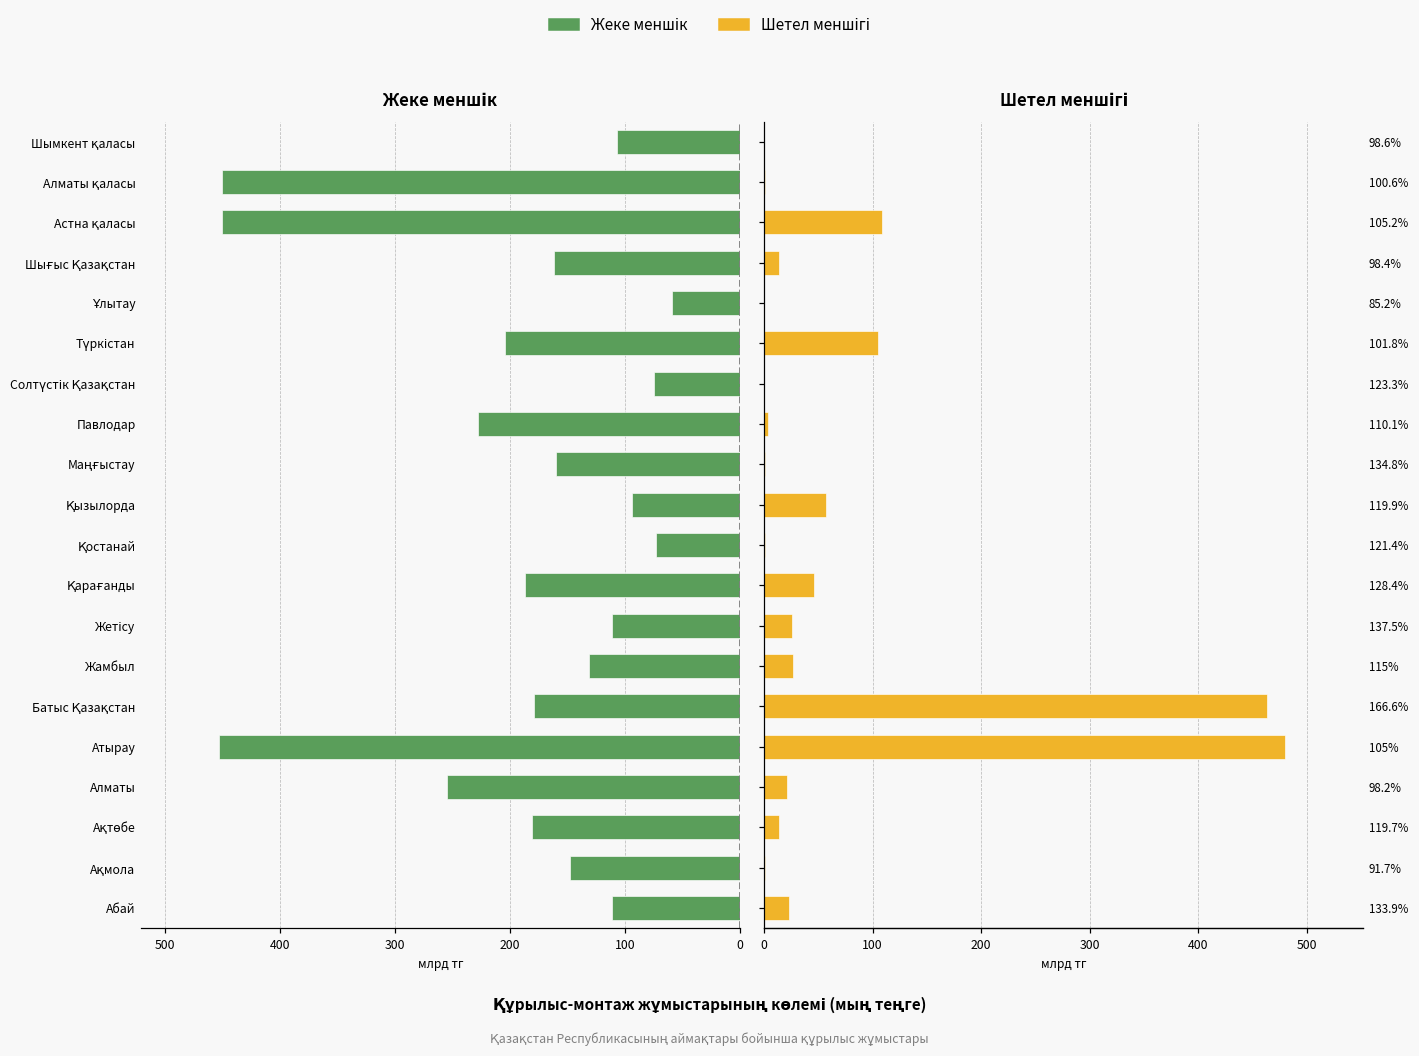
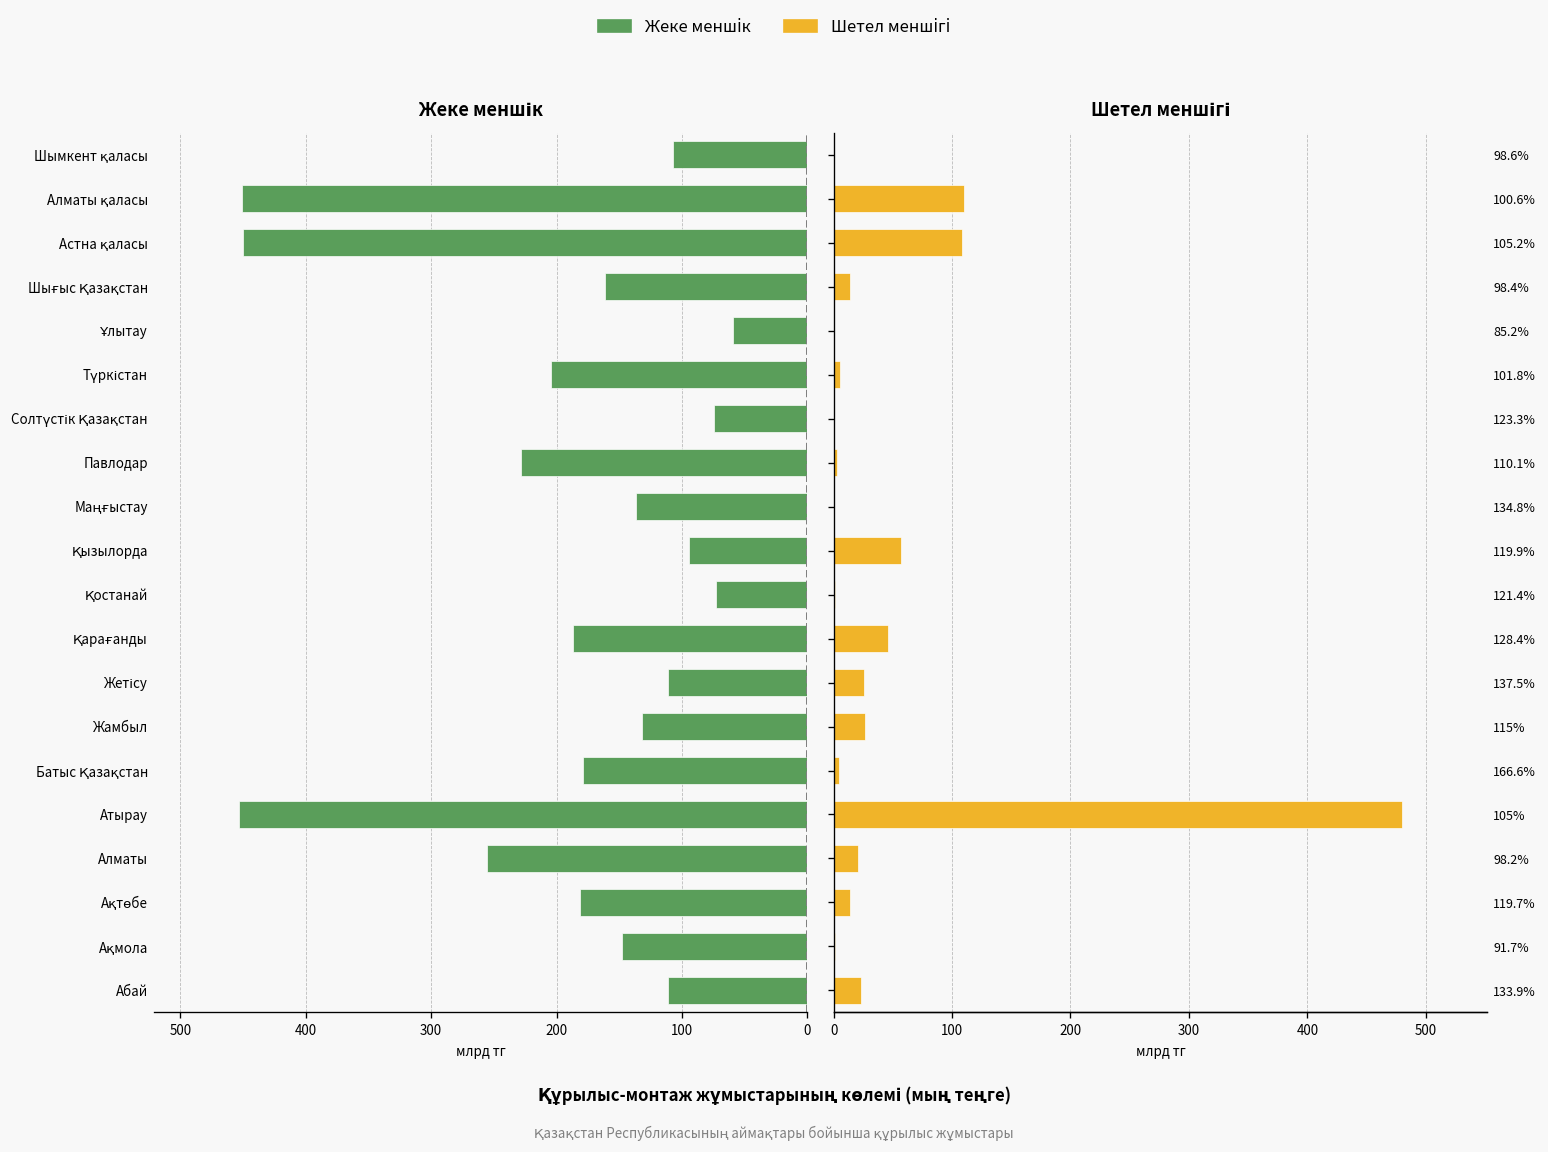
Жеке меншік, Маңғыстау: 160 -> 137
Шетел меншігі, 100.6%: 0 -> 110
Шетел меншігі, 101.8%: 110 -> 10
Шетел меншігі, 166.6%: 460 -> 0
